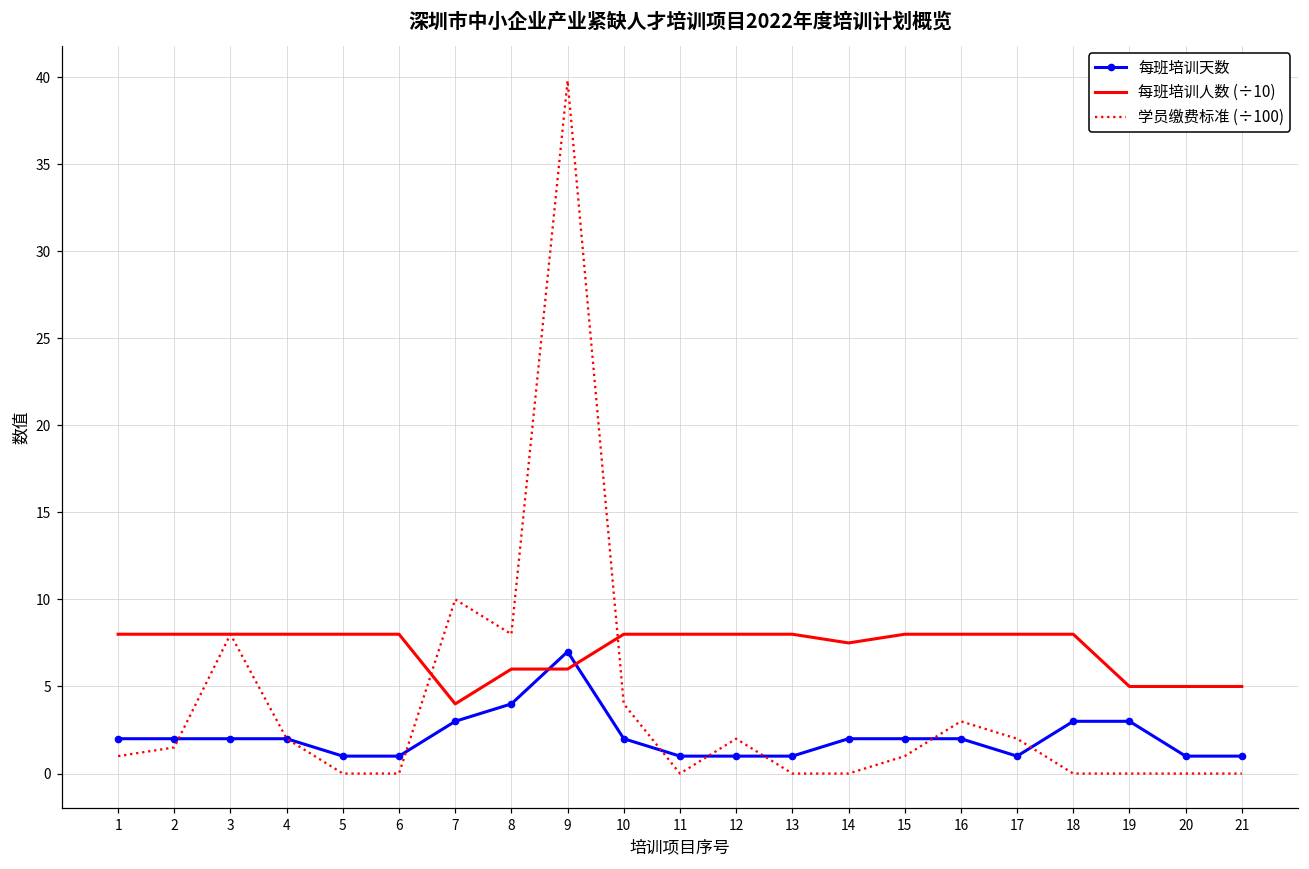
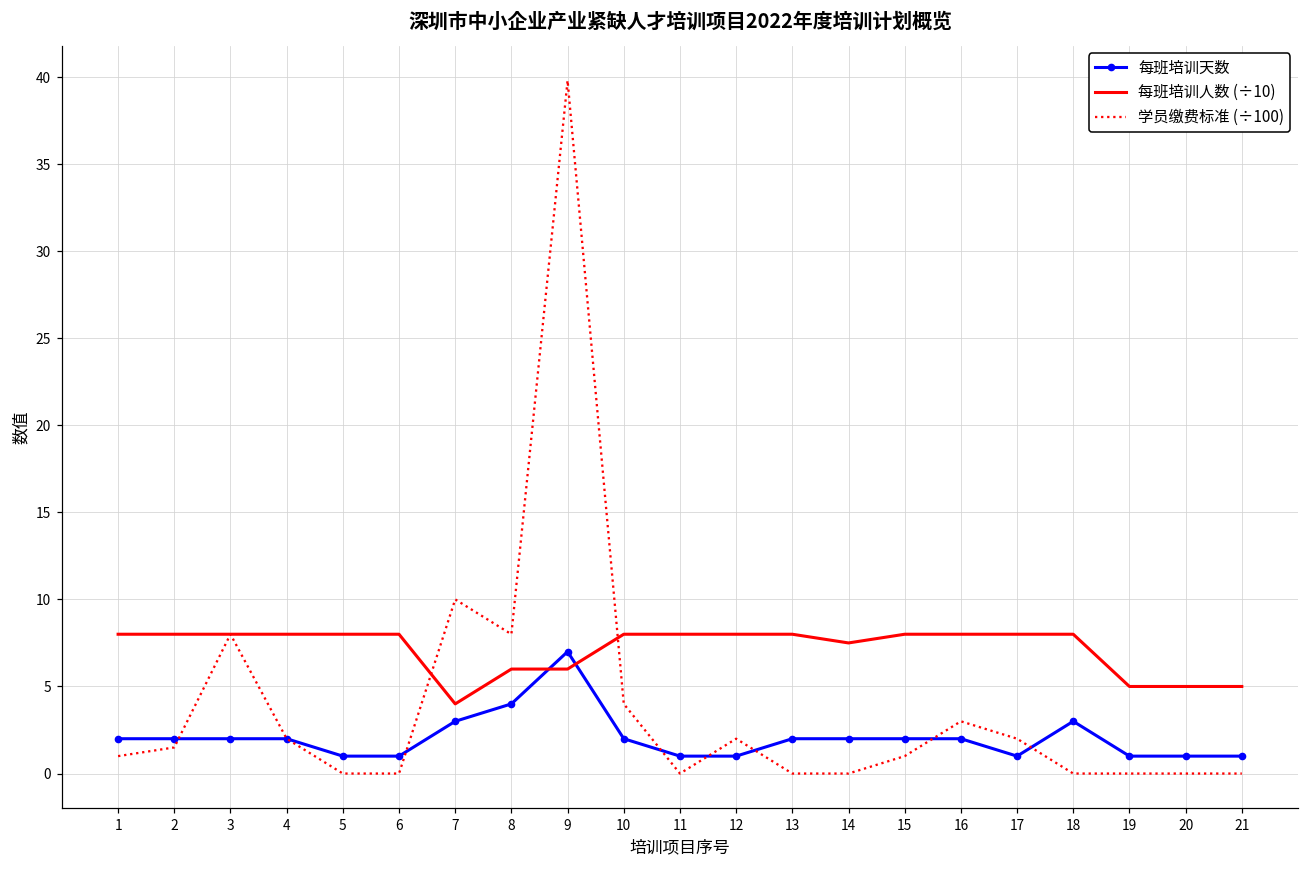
每班培训天数, 13: 1 -> 2
每班培训天数, 19: 3 -> 1
